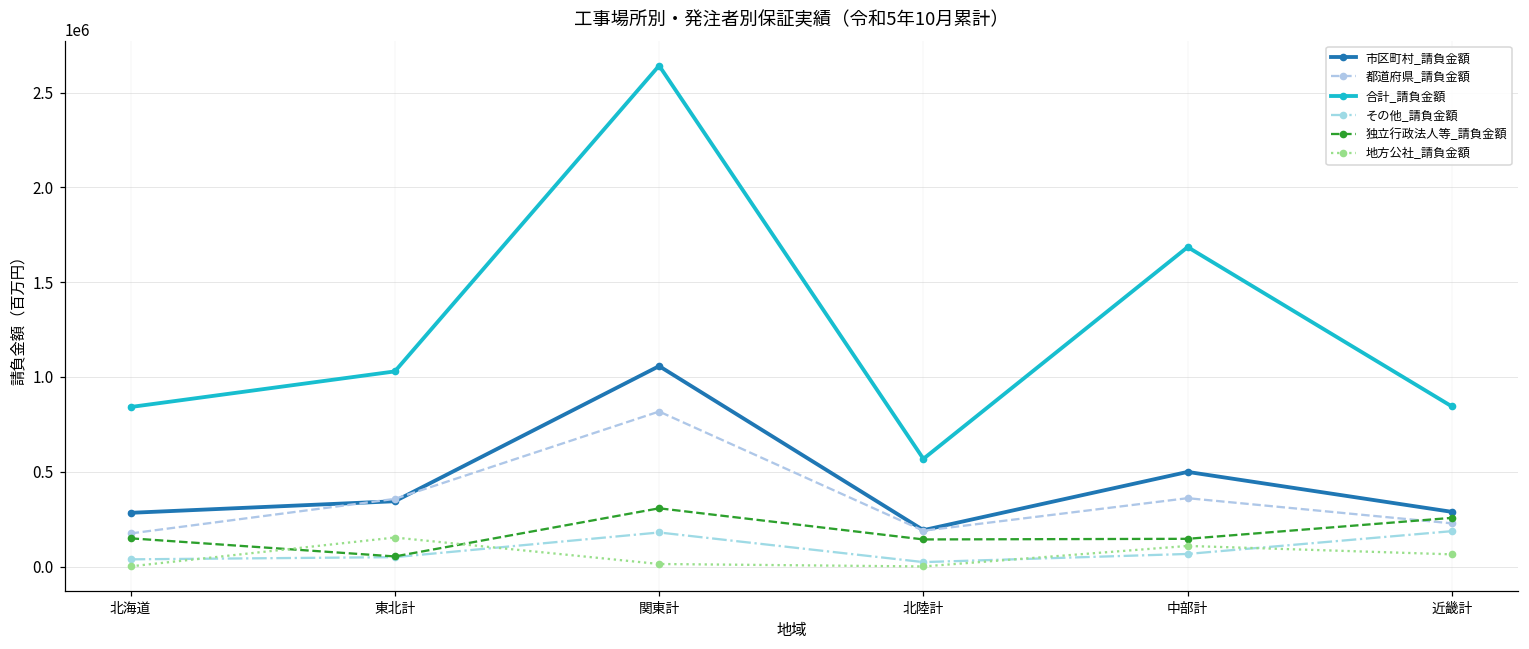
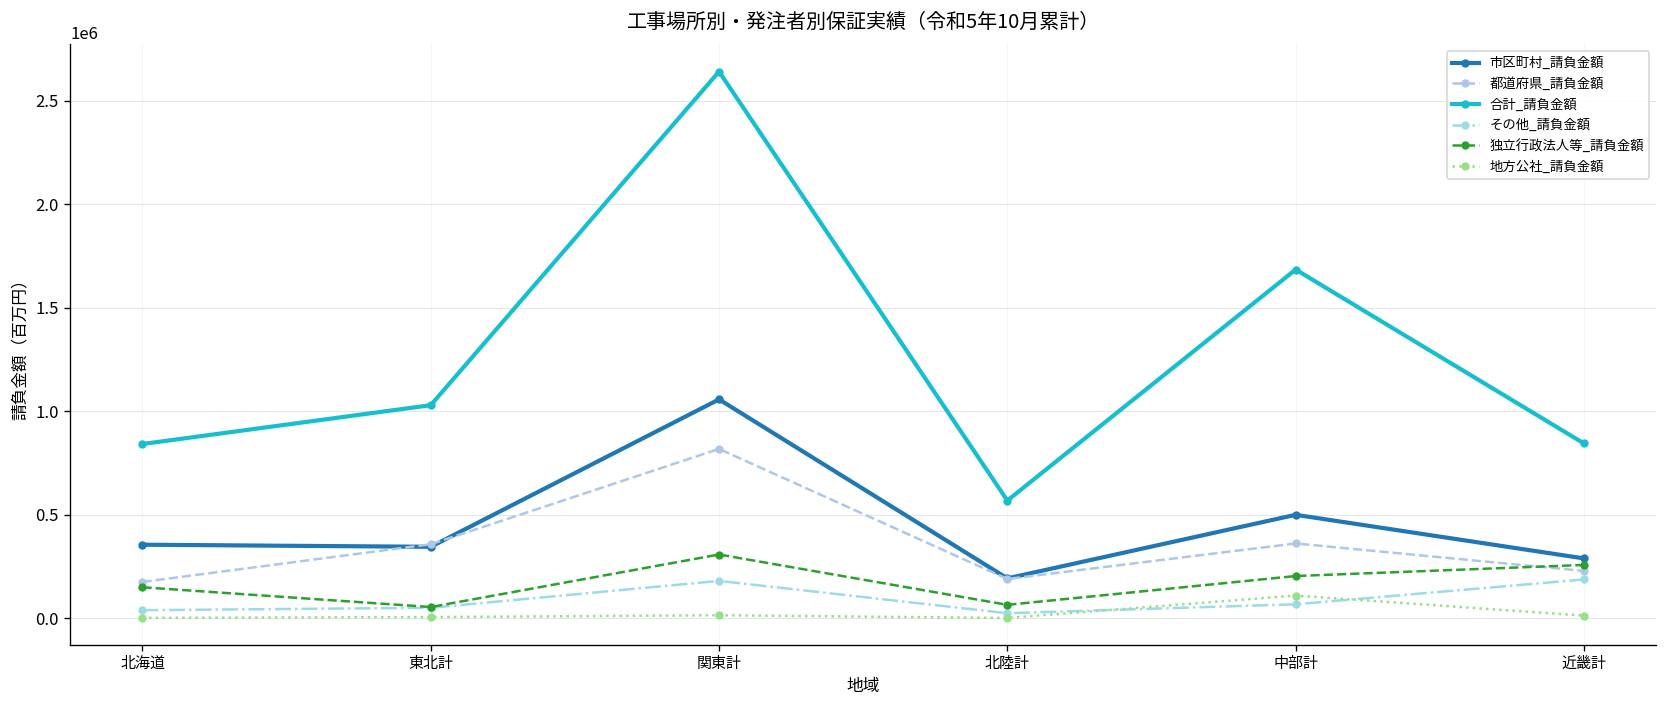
市区町村_請負金額, 北海道: 280000 -> 350000
地方公社_請負金額, 東北計: 150000 -> 0
独立行政法人等_請負金額, 北陸計: 140000 -> 60000
独立行政法人等_請負金額, 中部計: 150000 -> 200000
地方公社_請負金額, 近畿計: 60000 -> 10000
